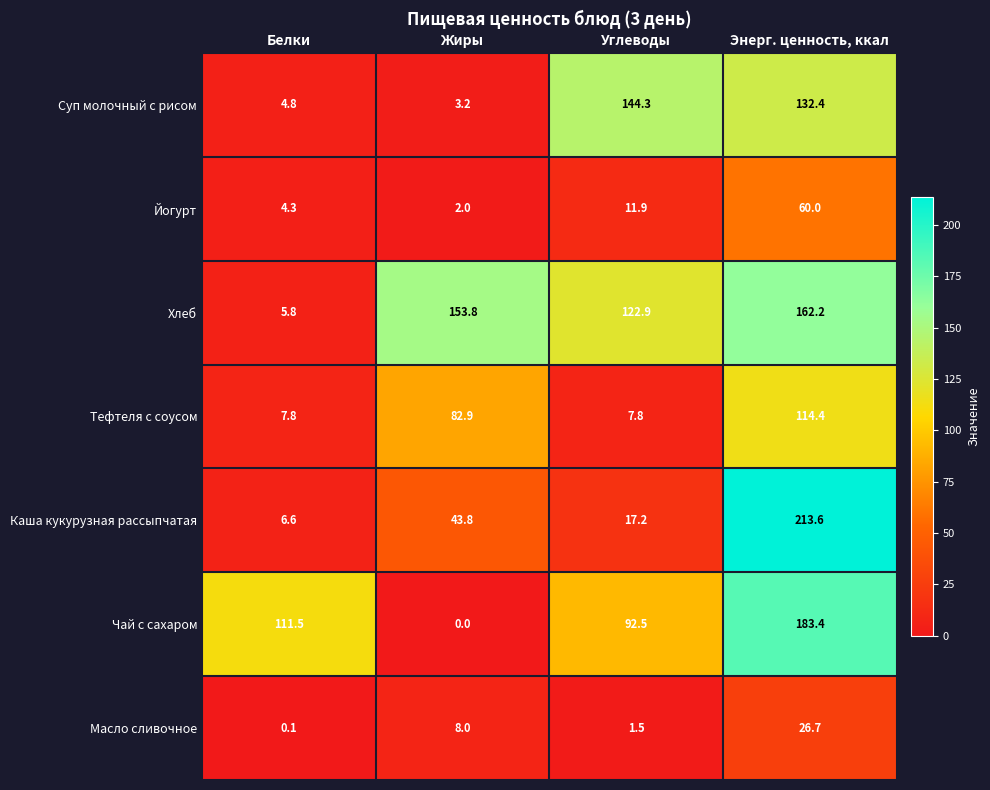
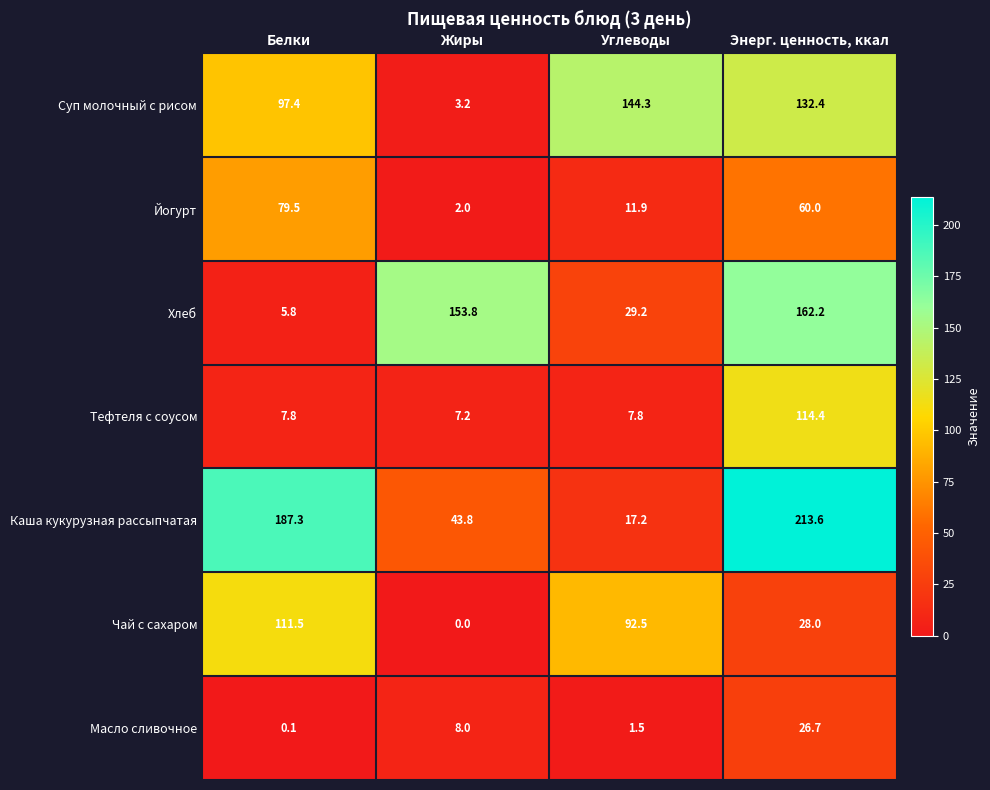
Суп молочный с рисом, Белки: 4.8 -> 97.4
Йогурт, Белки: 4.3 -> 79.5
Хлеб, Углеводы: 122.9 -> 29.2
Тефтеля с соусом, Жиры: 82.9 -> 7.2
Каша кукурузная рассыпчатая, Белки: 6.6 -> 187.3
Чай с сахаром, Энерг. ценность, ккал: 183.4 -> 28.0
